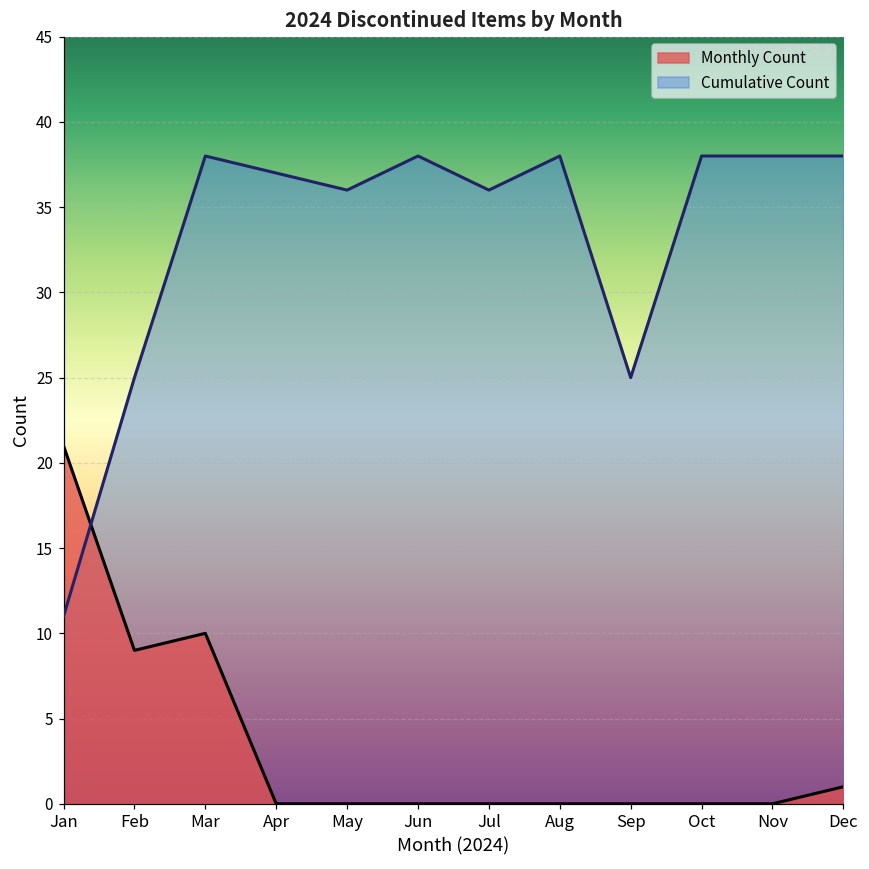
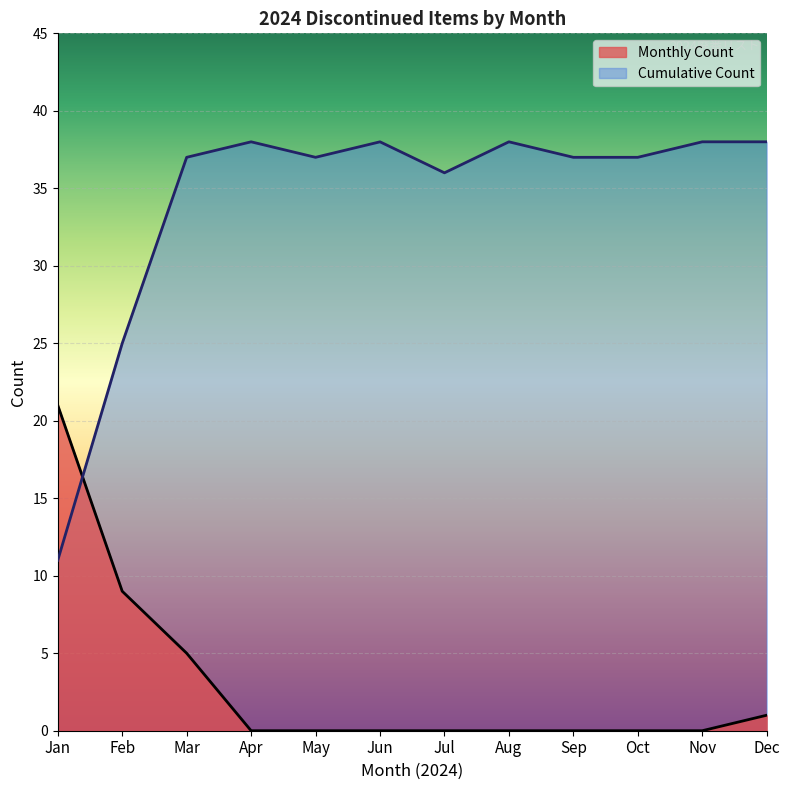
Monthly Count, Mar: 10 -> 5
Cumulative Count, Mar: 38 -> 37
Cumulative Count, Apr: 37 -> 38
Cumulative Count, May: 36 -> 37
Cumulative Count, Sep: 25 -> 37
Cumulative Count, Oct: 38 -> 37
